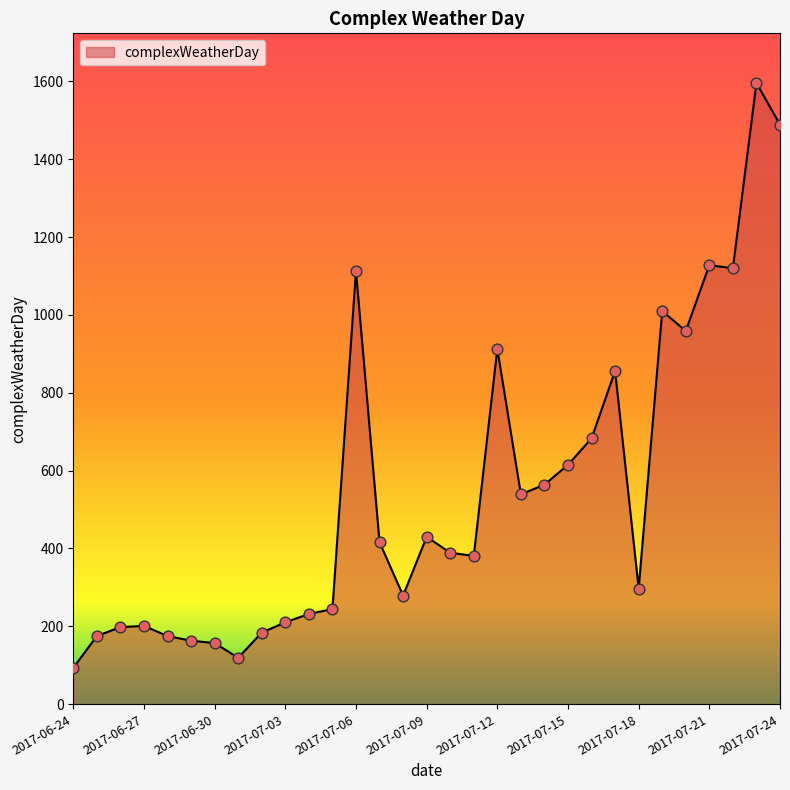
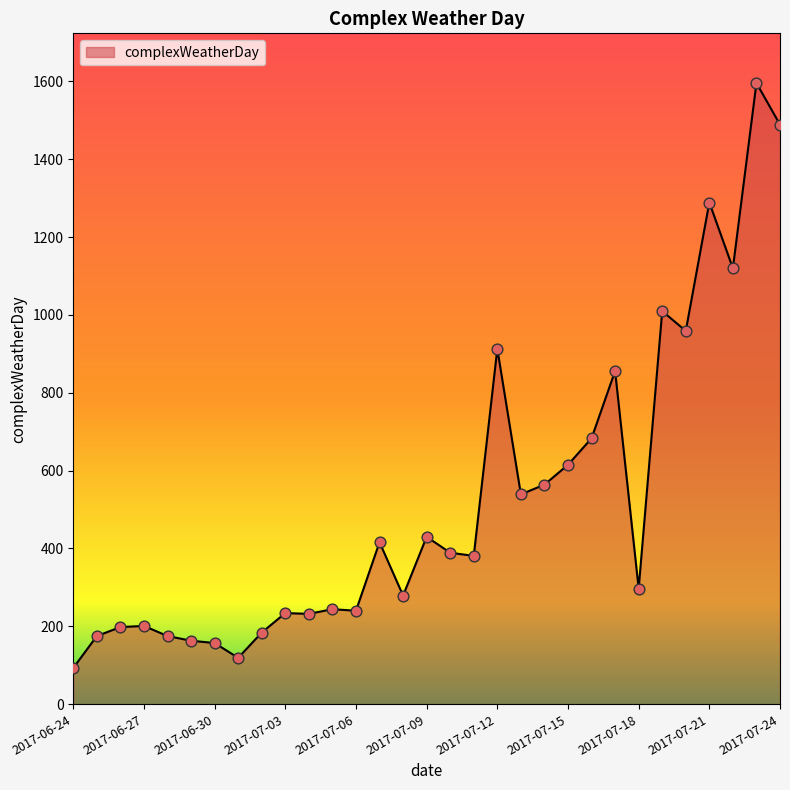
2017-07-03: 210 -> 230
2017-07-06: 1110 -> 240
2017-07-21: 1130 -> 1290
